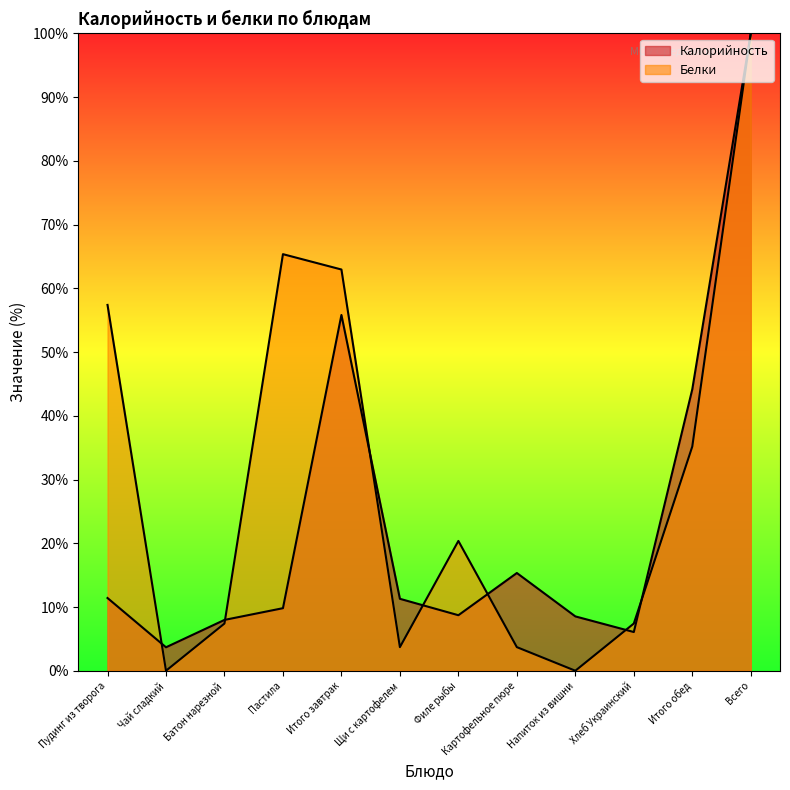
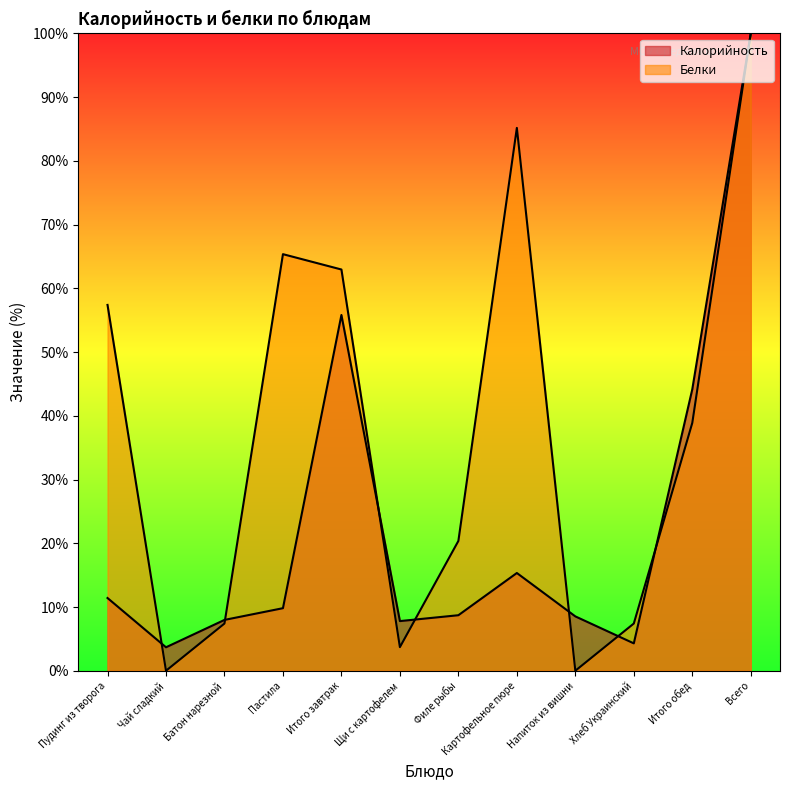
Калорийность, Щи с картофелем: 11% -> 8%
Белки, Картофельное пюре: 4% -> 85%
Калорийность, Хлеб Украинский: 6% -> 4%
Белки, Итого обед: 35% -> 39%
